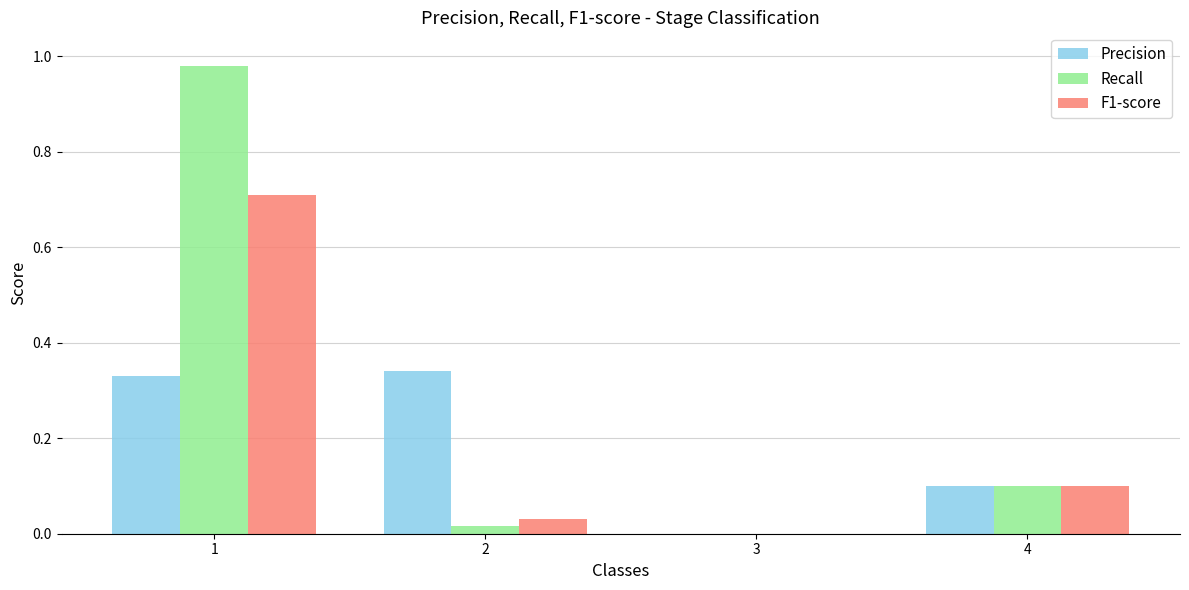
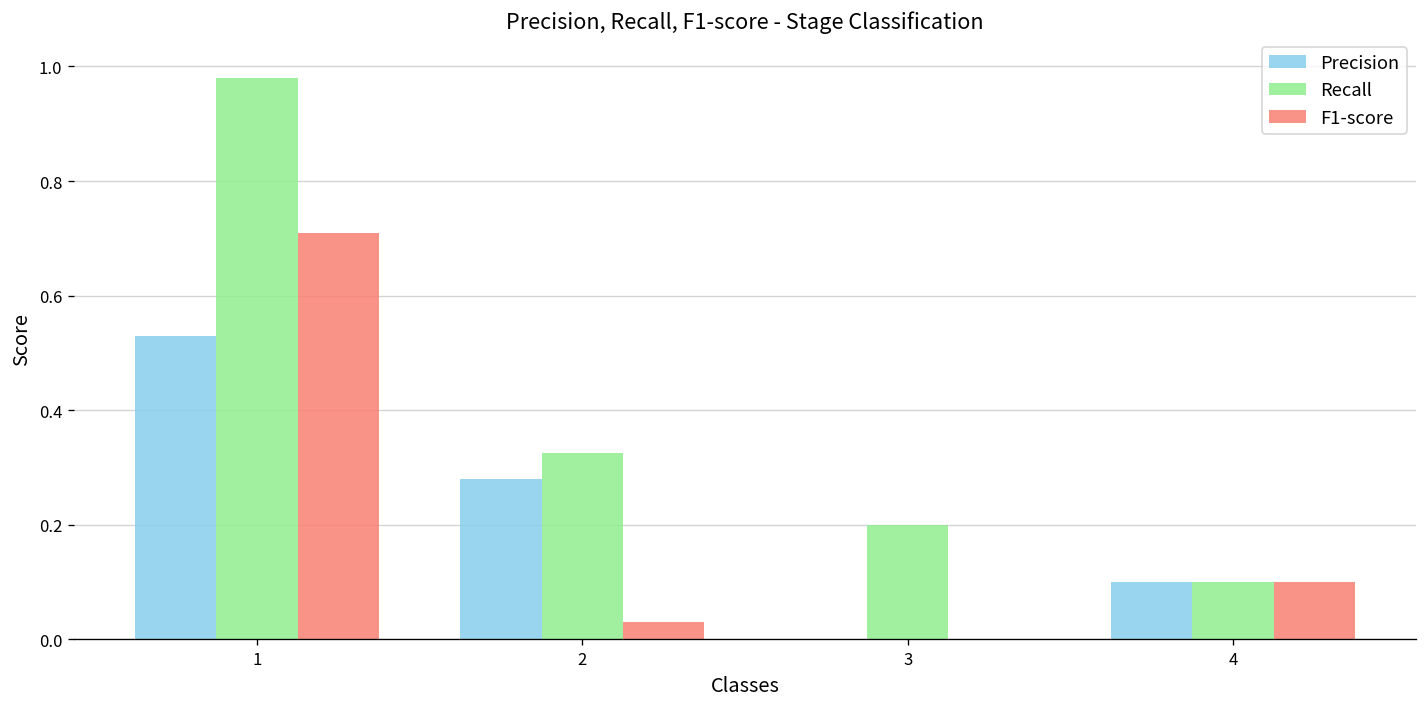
Precision, 1: 0.33 -> 0.53
Precision, 2: 0.34 -> 0.28
Recall, 2: 0.02 -> 0.33
Recall, 3: 0.0 -> 0.2
